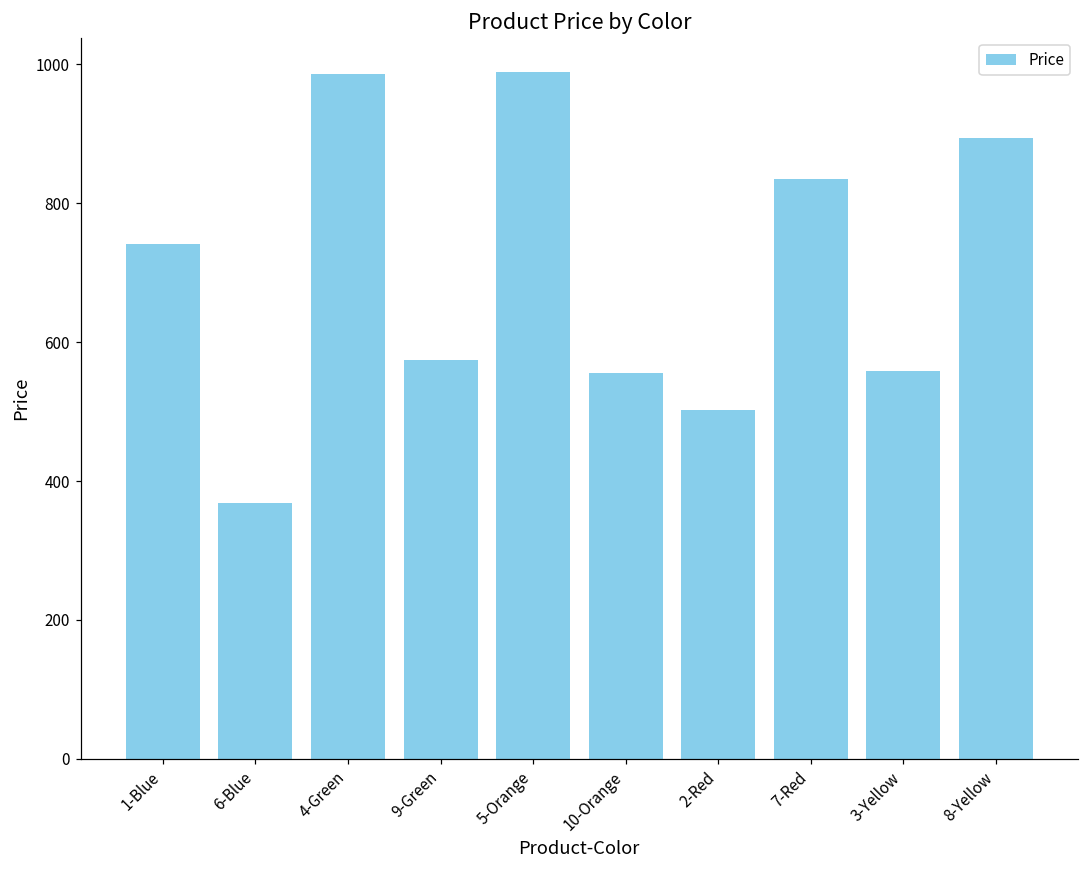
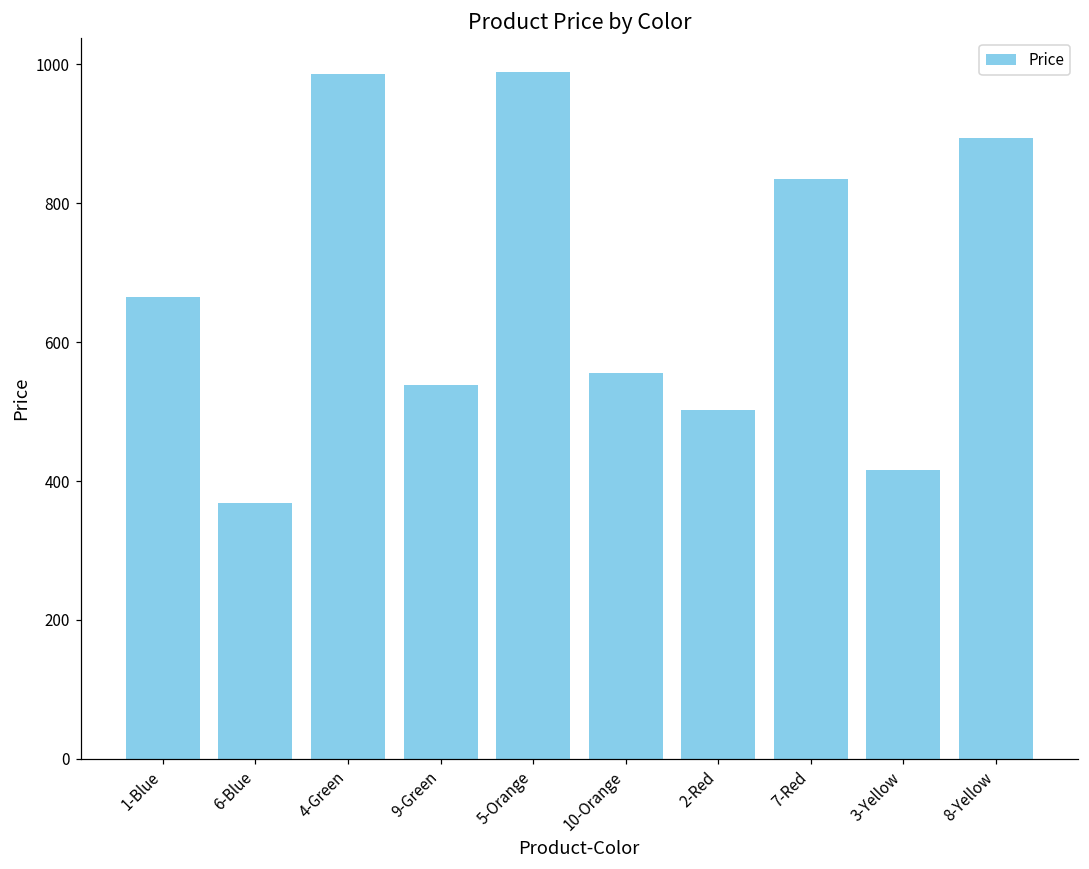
1-Blue: 740 -> 670
9-Green: 570 -> 540
3-Yellow: 560 -> 420
